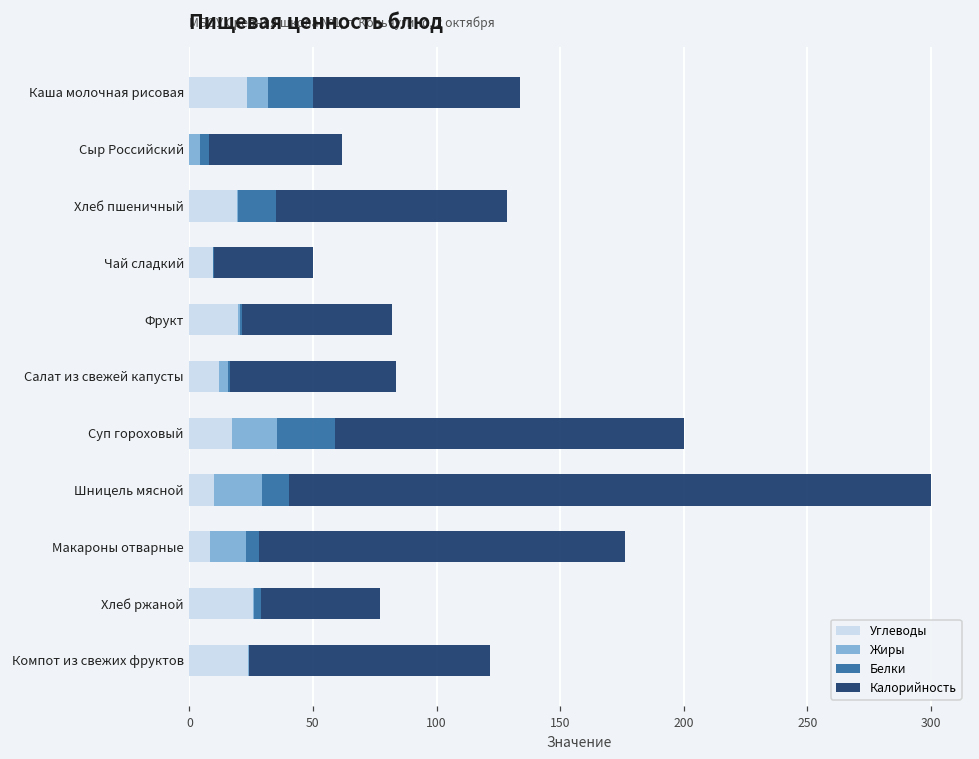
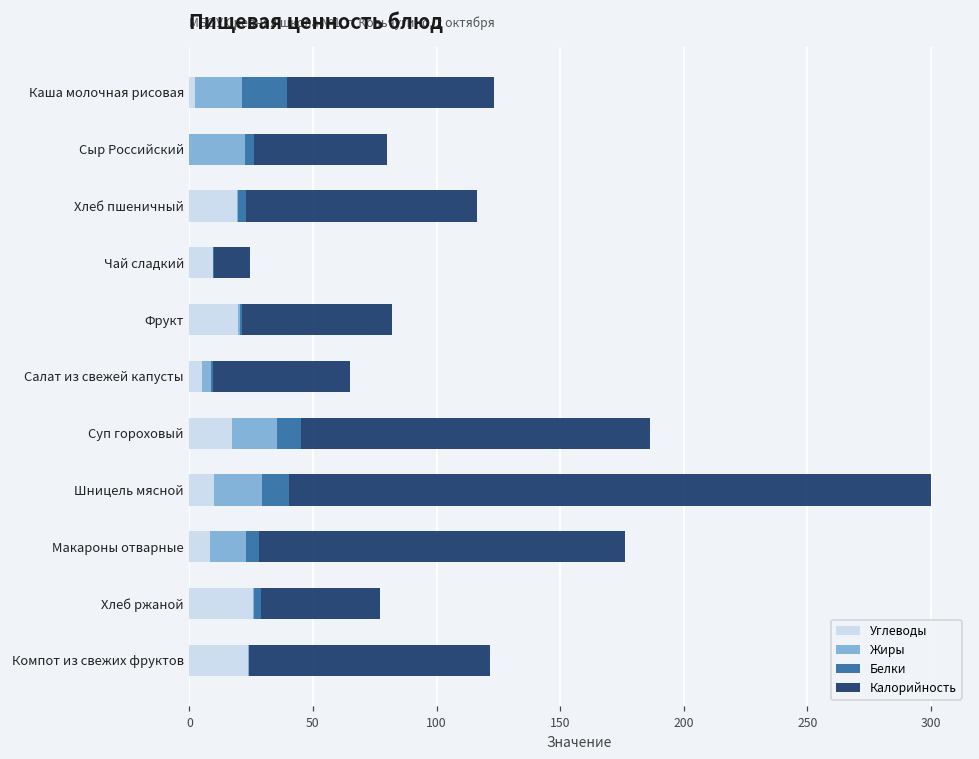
Углеводы, Каша молочная рисовая: 23 -> 2
Жиры, Каша молочная рисовая: 9 -> 19
Жиры, Сыр Российский: 4 -> 23
Белки, Хлеб пшеничный: 15 -> 3
Калорийность, Чай сладкий: 40 -> 14
Углеводы, Салат из свежей капусты: 12 -> 5
Калорийность, Салат из свежей капусты: 67 -> 55
Белки, Суп гороховый: 23 -> 9
